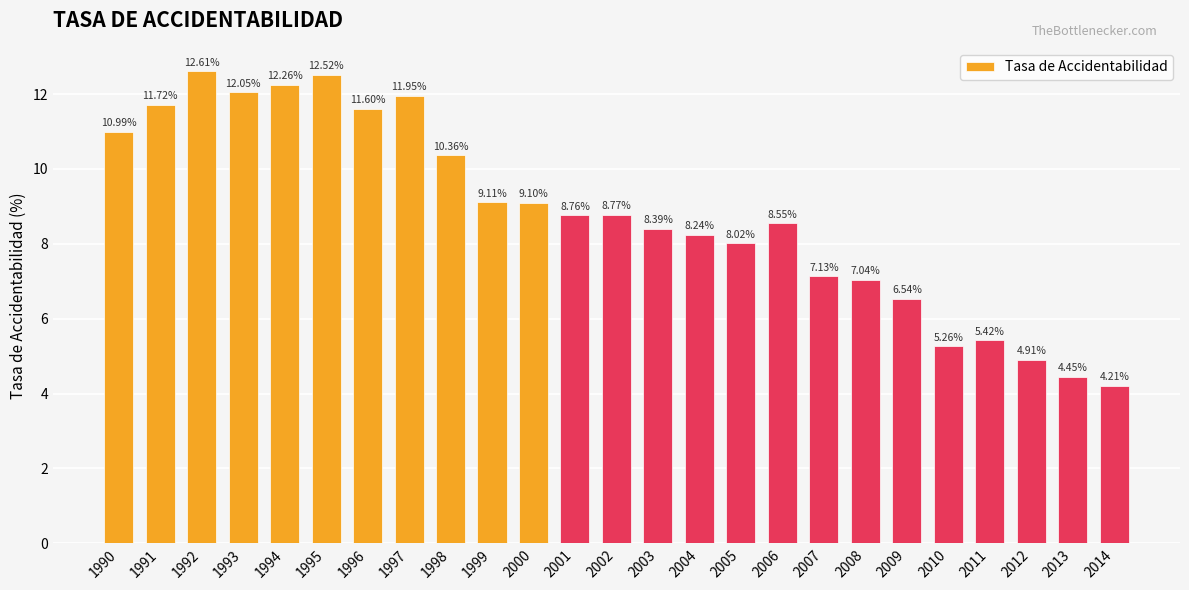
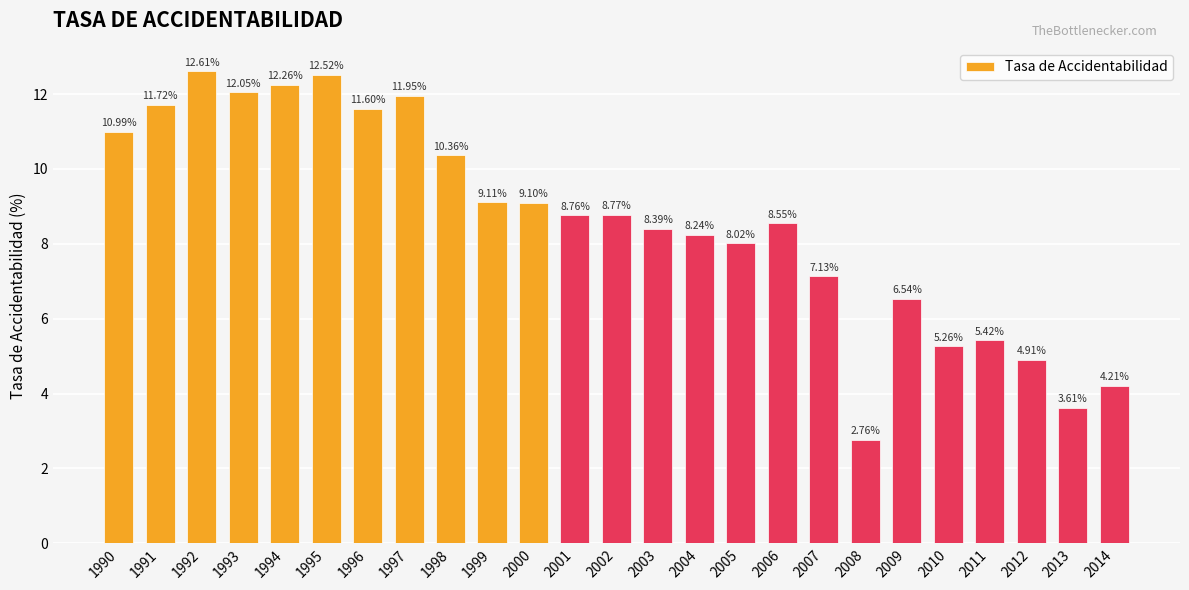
2008: 7.04% -> 2.76%
2013: 4.45% -> 3.61%
